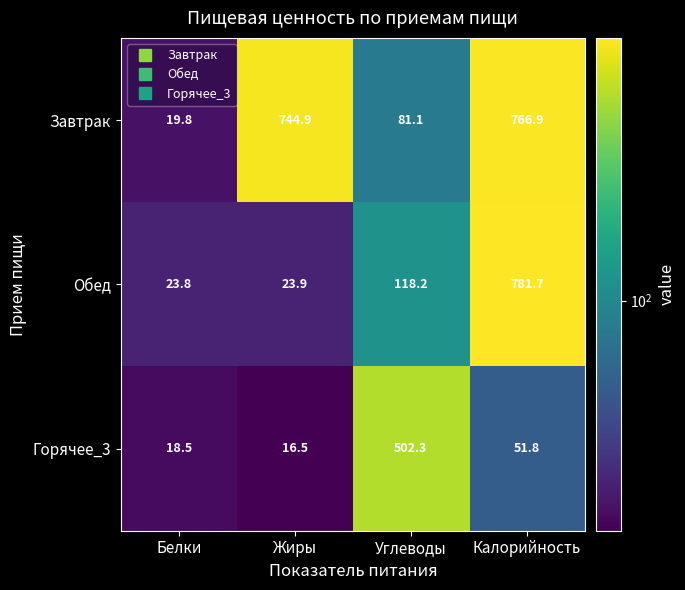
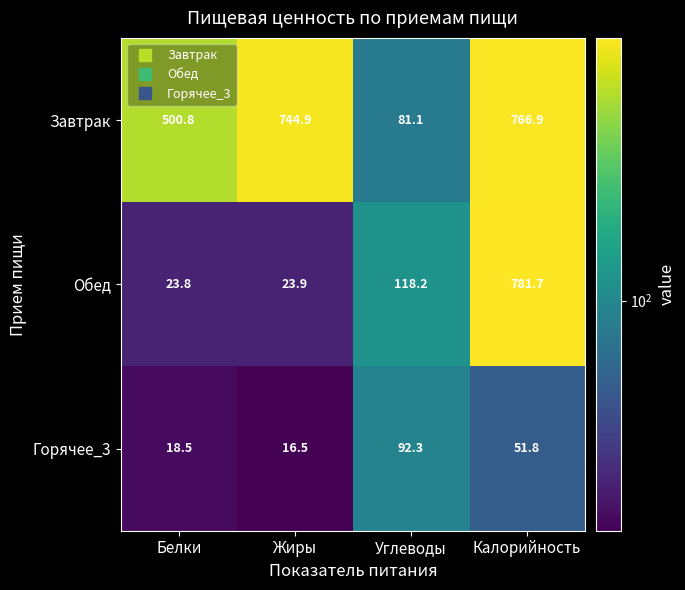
Завтрак, Белки: 19.8 -> 500.8
Горячее_3, Углеводы: 502.3 -> 92.3
